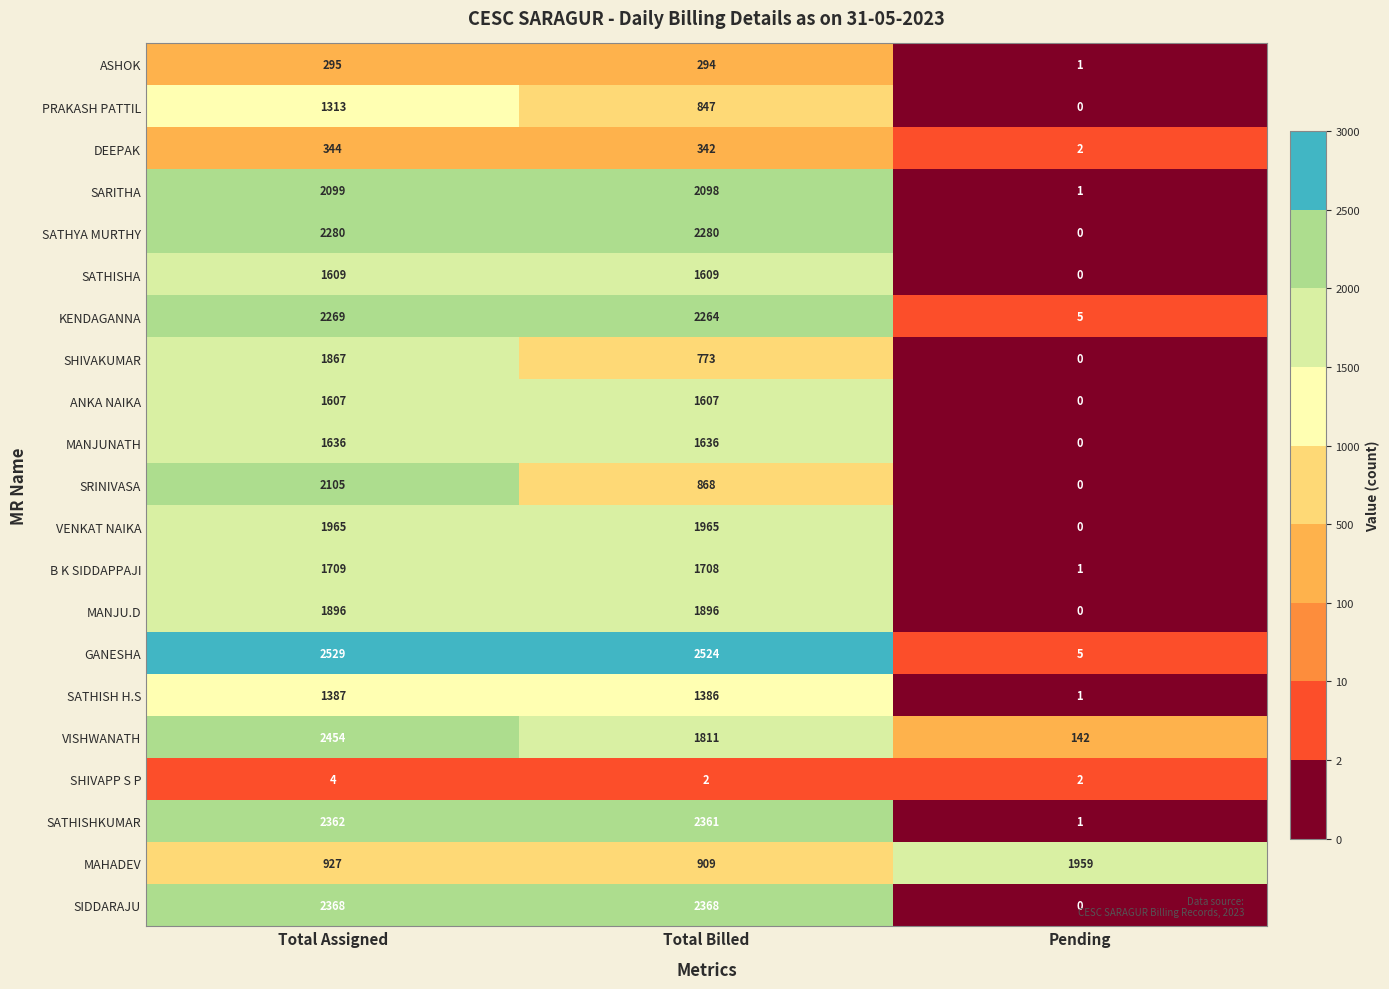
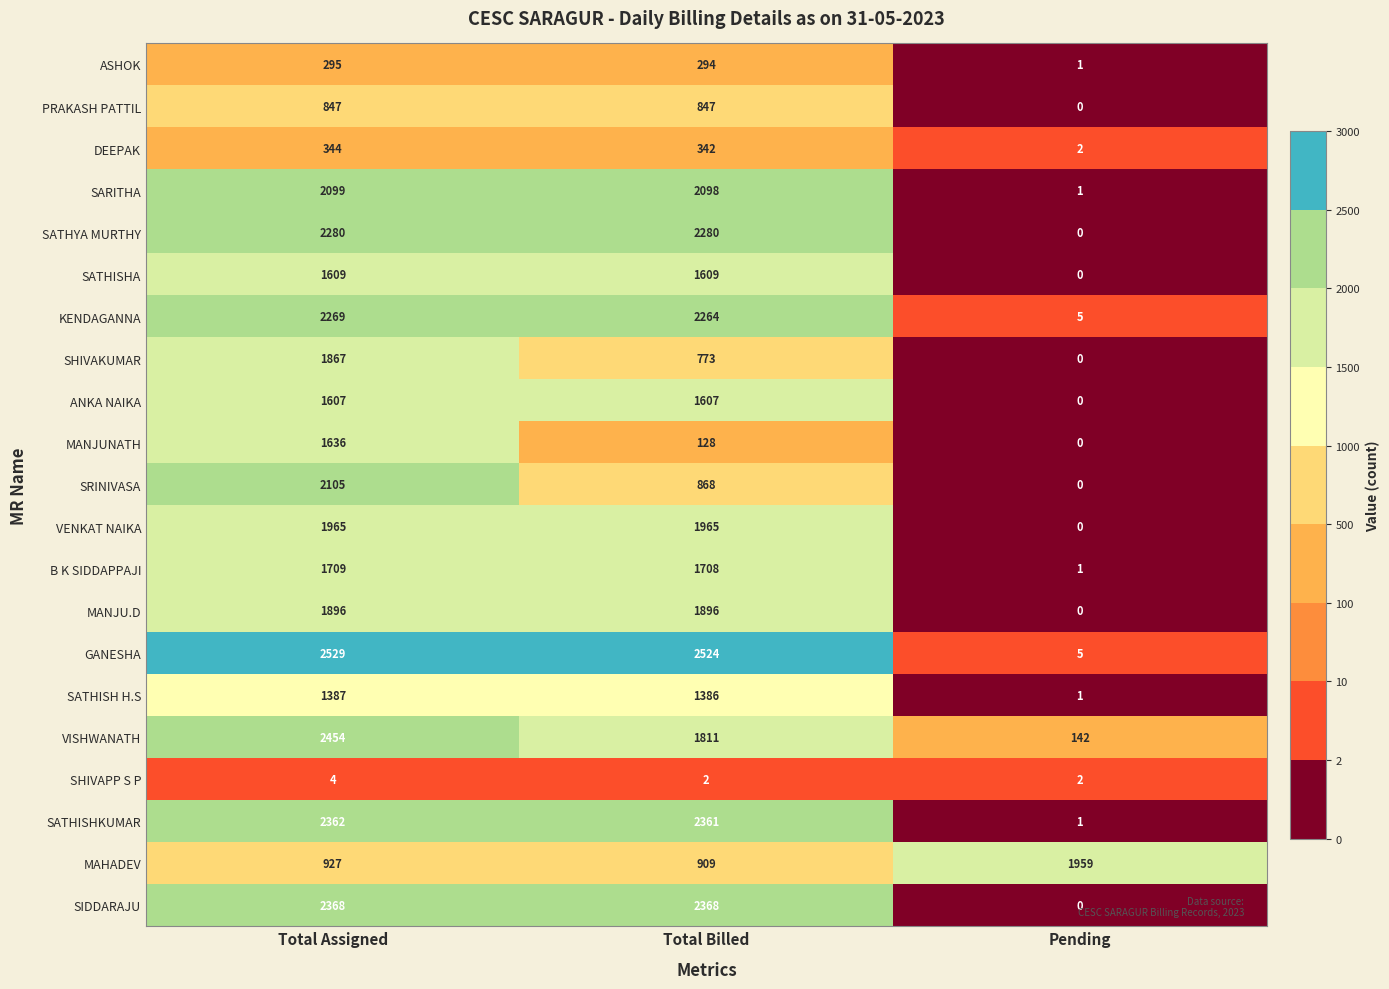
PRAKASH PATTIL, Total Assigned: 1313 -> 847
MANJUNATH, Total Billed: 1636 -> 128
